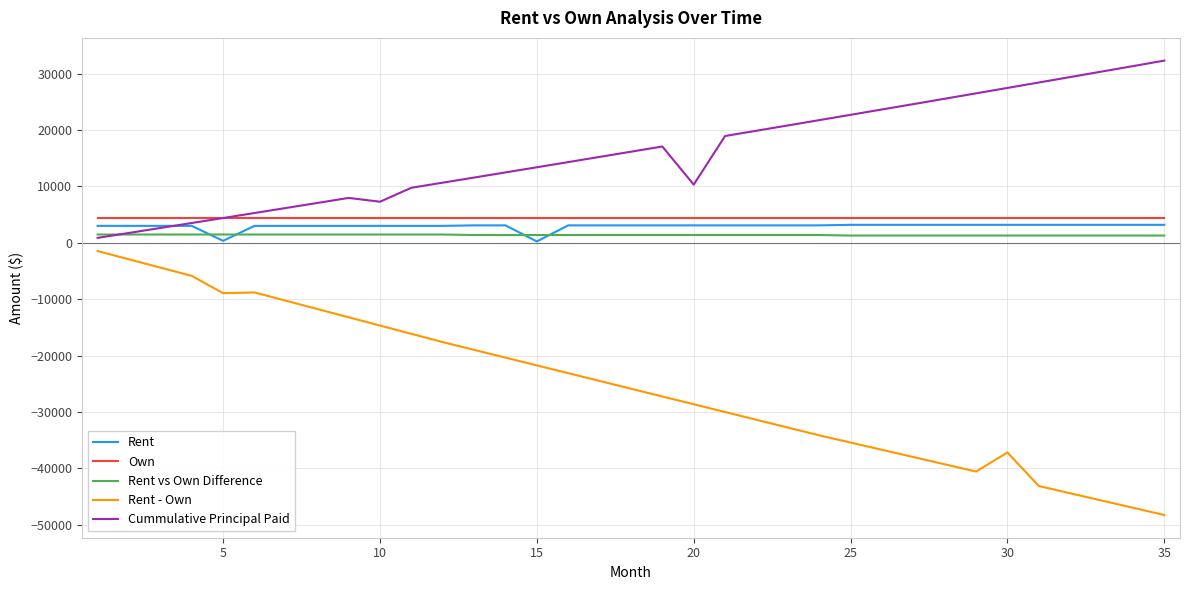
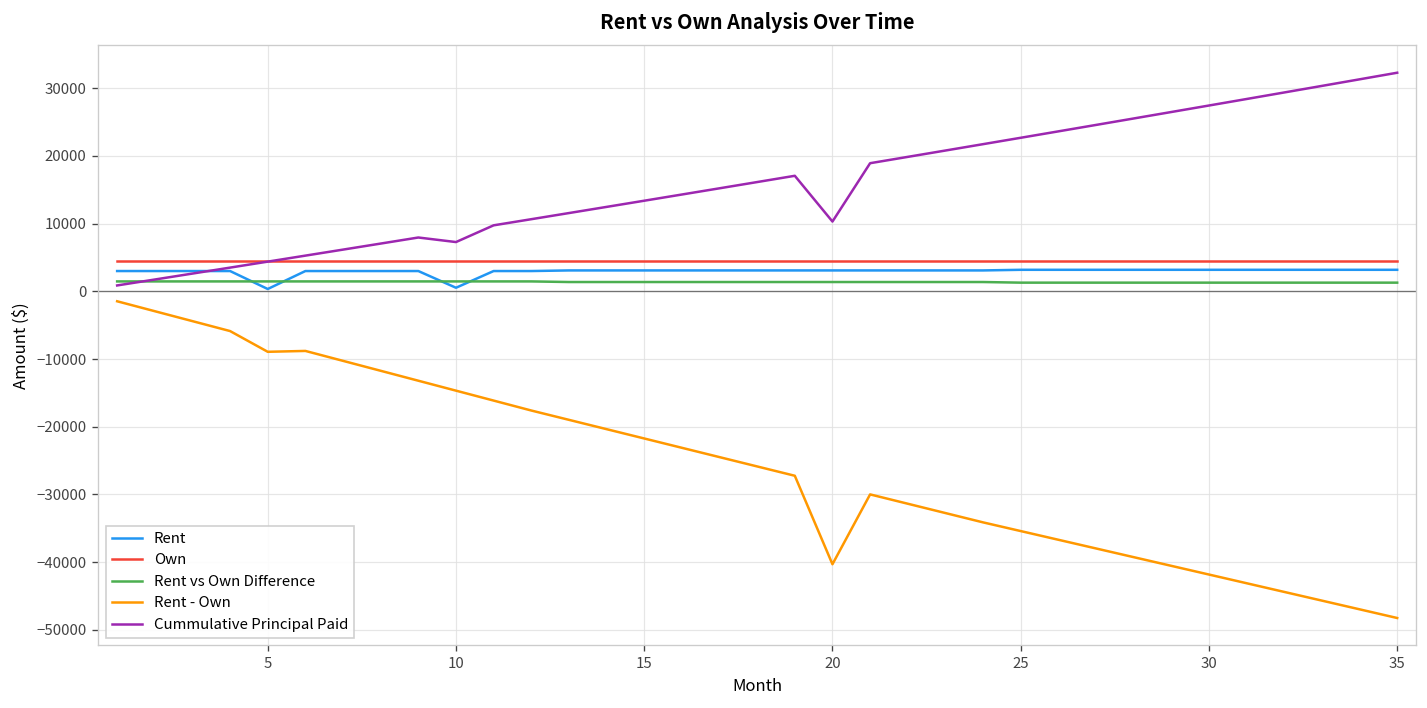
Rent, 10: 3000 -> 1000
Rent, 15: 0 -> 3000
Rent - Own, 20: -29000 -> -40000
Rent - Own, 30: -37000 -> -42000
